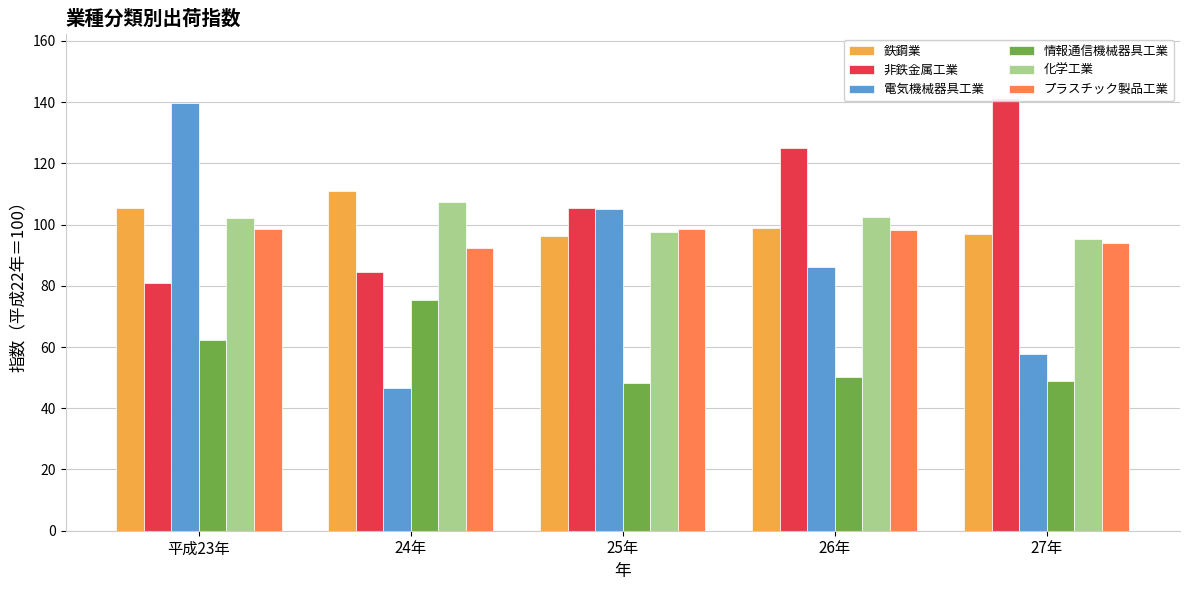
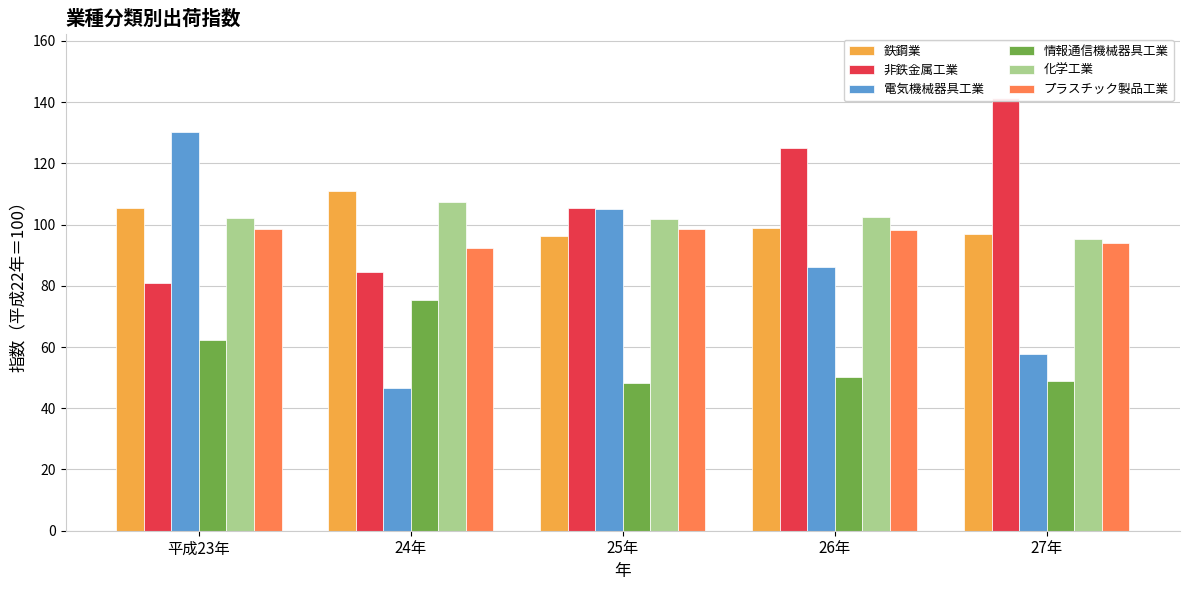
電気機械器具工業, 平成23年: 140 -> 130
化学工業, 25年: 98 -> 102
